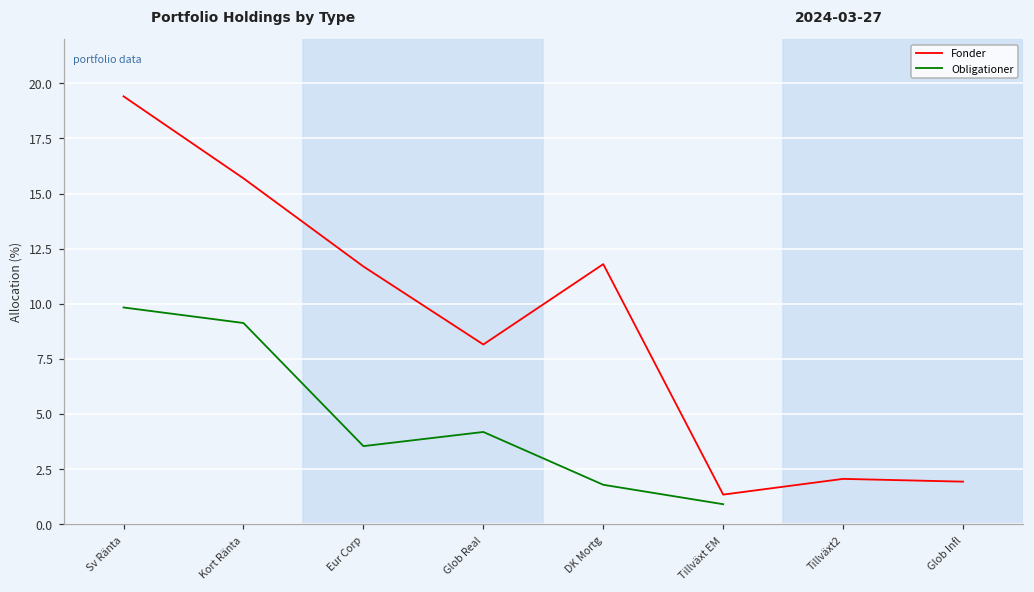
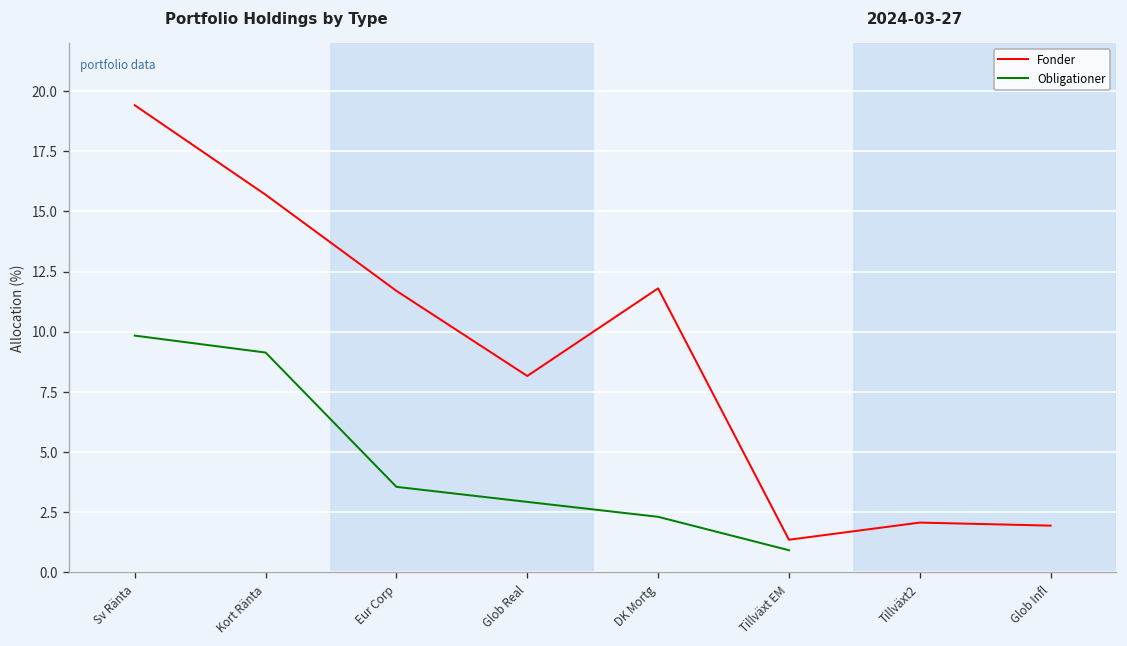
Obligationer, Glob Real: 4.2 -> 2.9
Obligationer, DK Mortg: 1.8 -> 2.3
